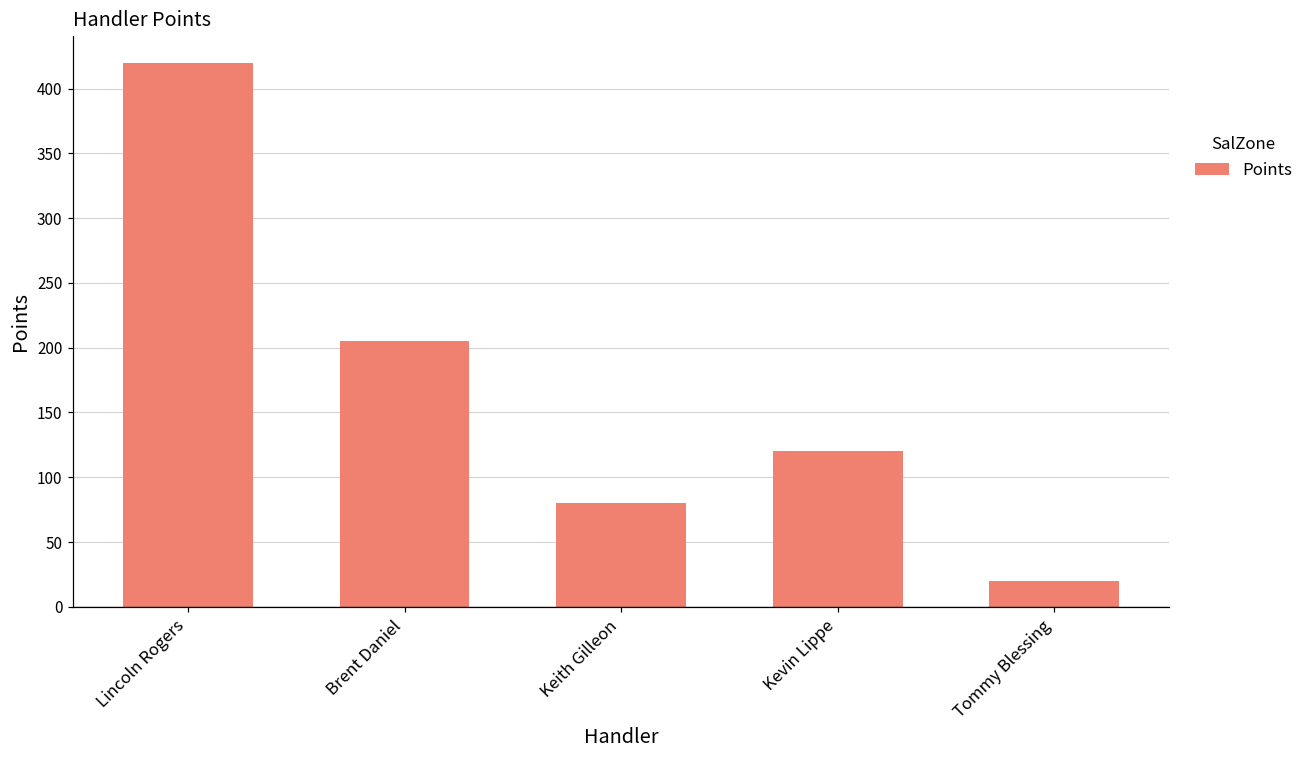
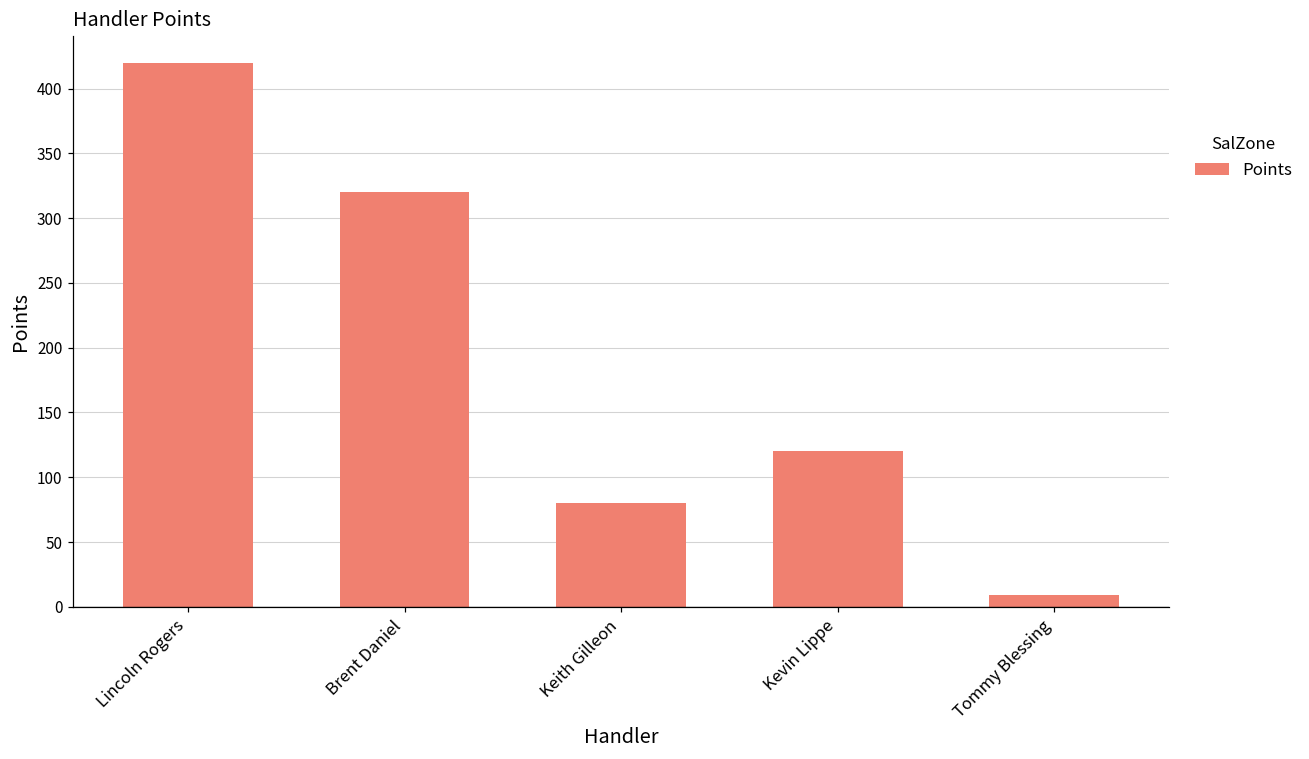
Brent Daniel: 205 -> 320
Tommy Blessing: 20 -> 9
